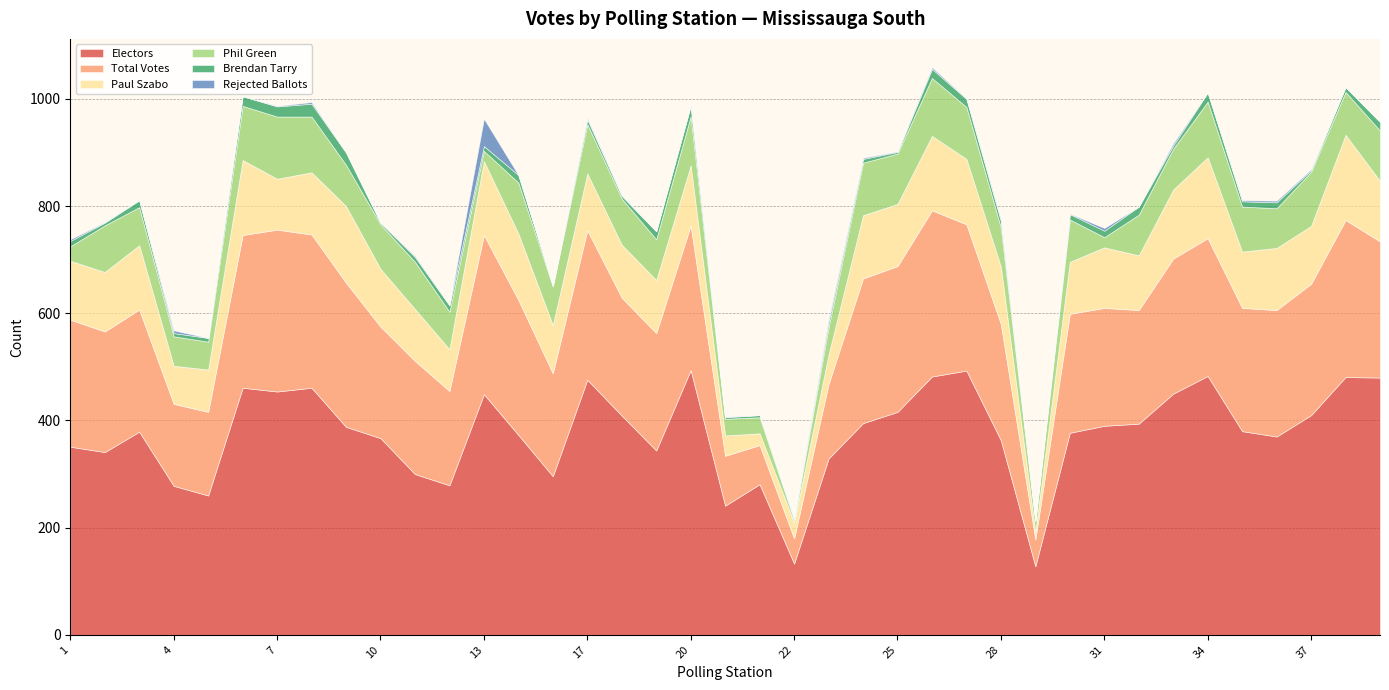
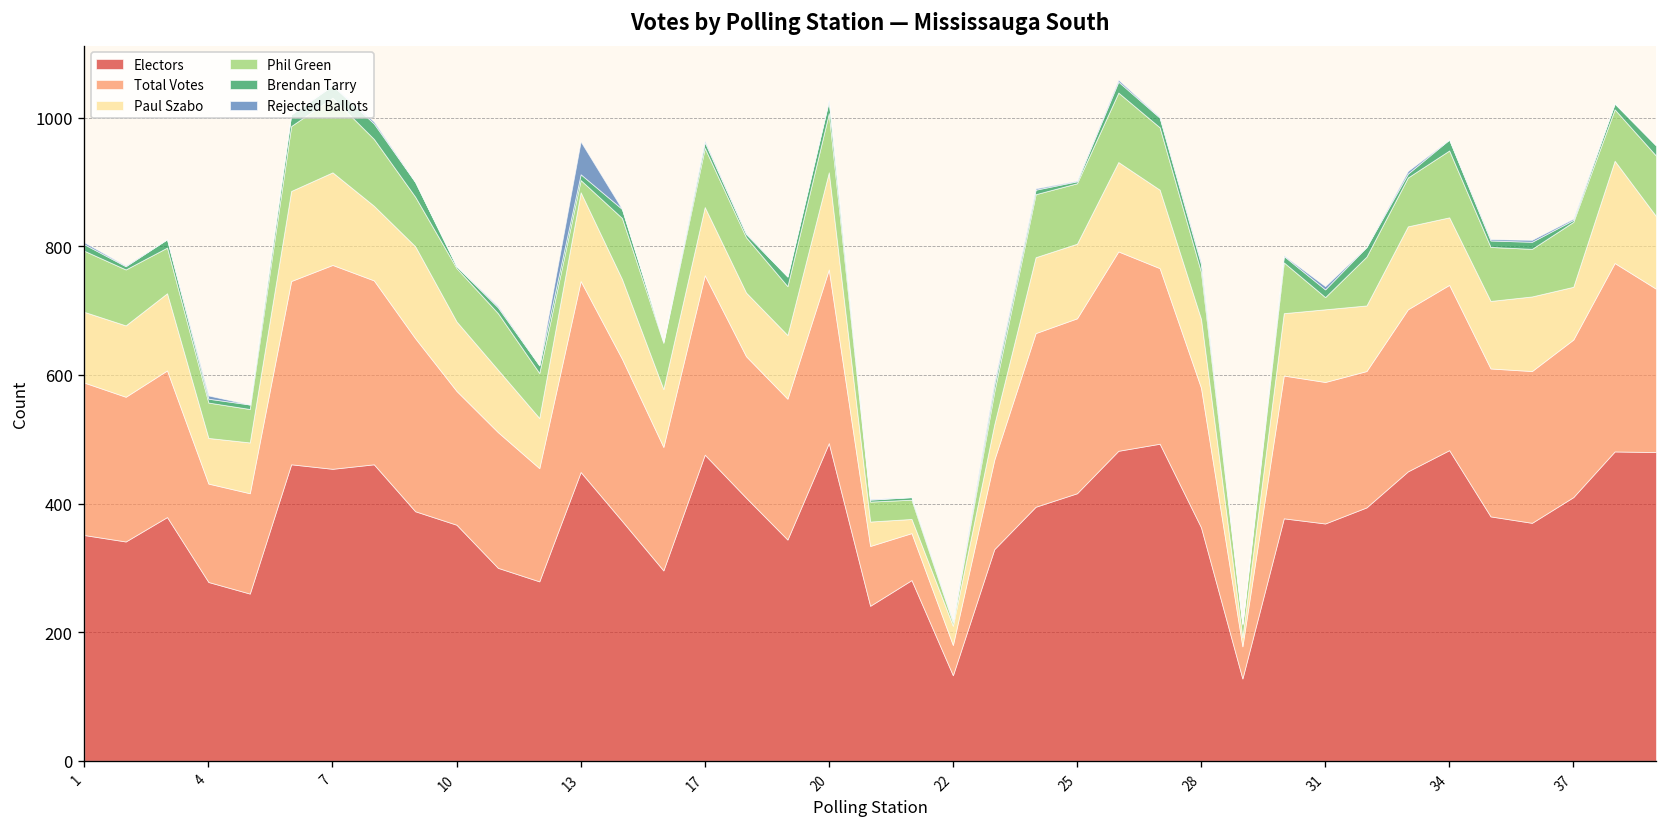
Phil Green, 1: 30 -> 100
Total Votes, 7: 300 -> 320
Paul Szabo, 7: 100 -> 140
Paul Szabo, 20: 110 -> 150
Electors, 31: 390 -> 370
Paul Szabo, 34: 150 -> 110
Paul Szabo, 37: 110 -> 80
